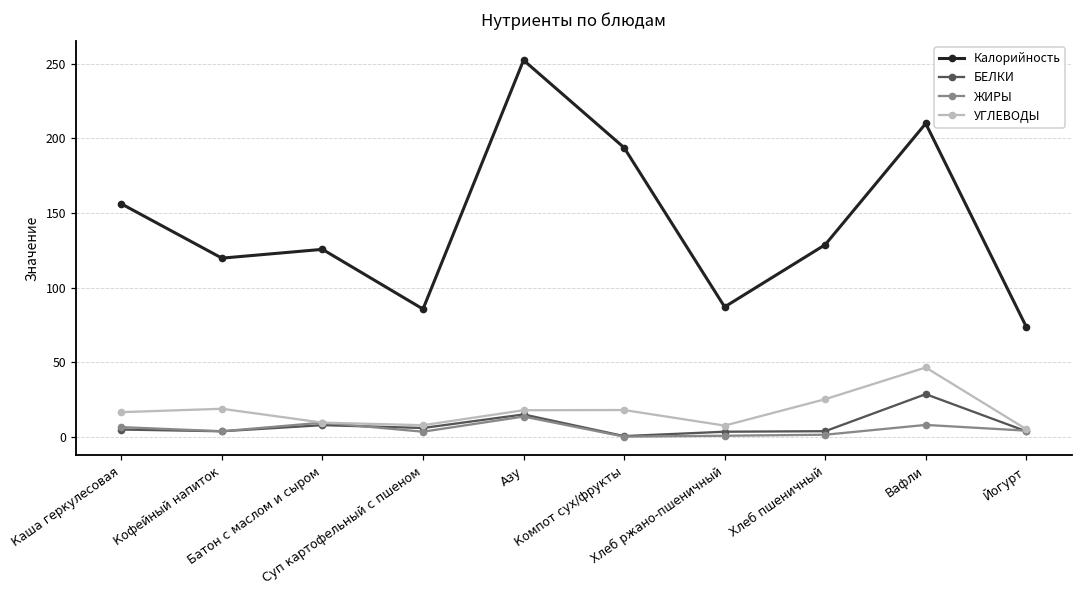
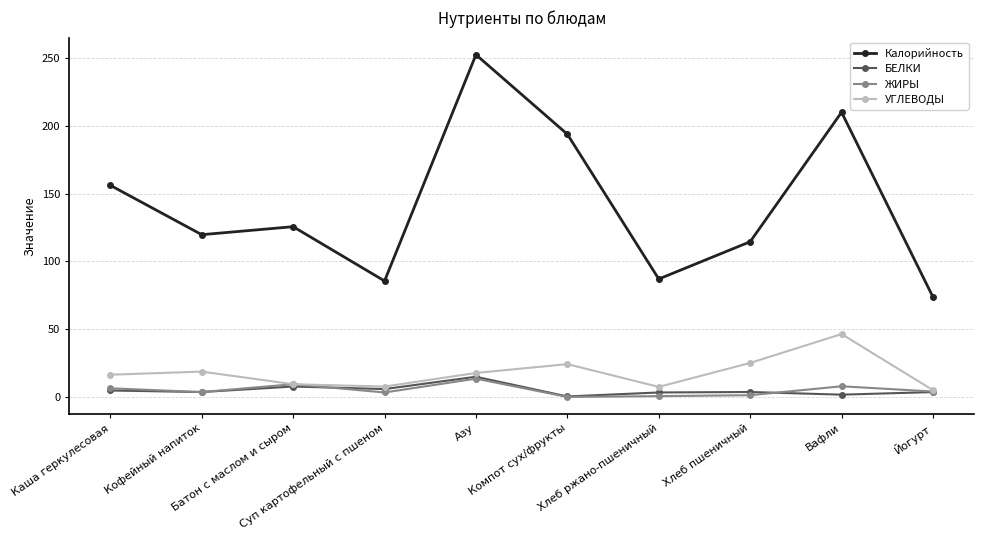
УГЛЕВОДЫ, Компот сух/фрукты: 18 -> 24
Калорийность, Хлеб пшеничный: 129 -> 115
БЕЛКИ, Вафли: 28 -> 2
